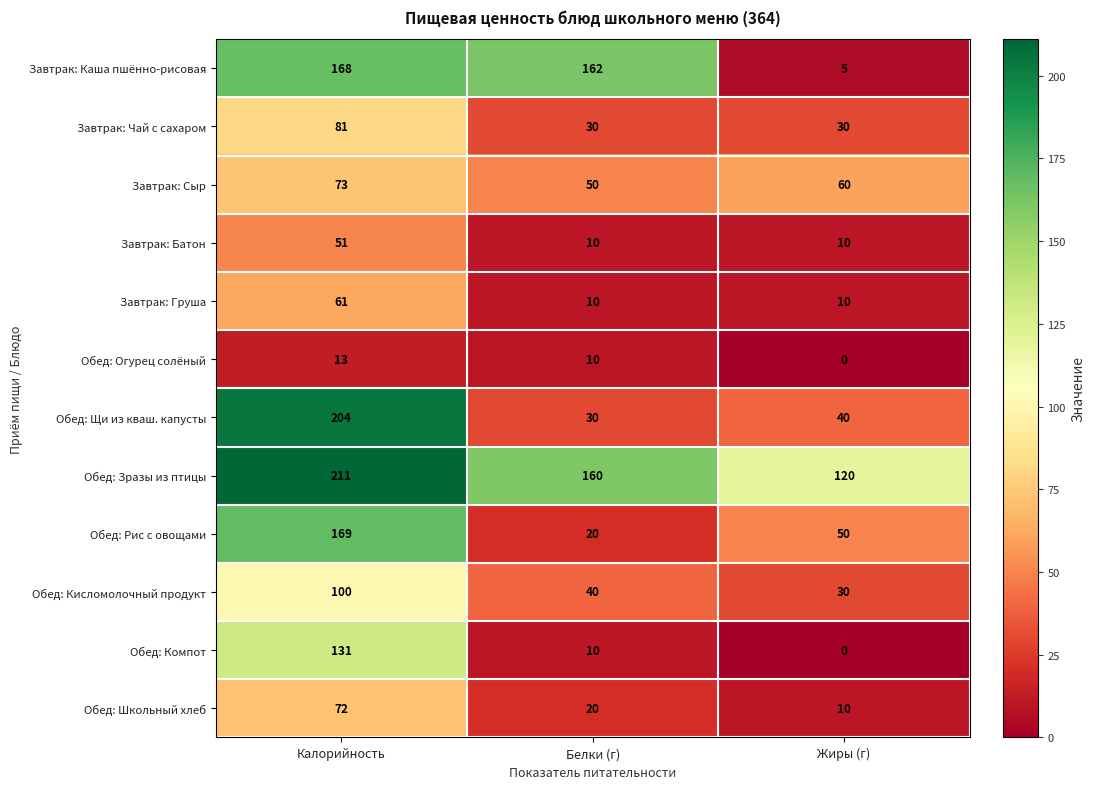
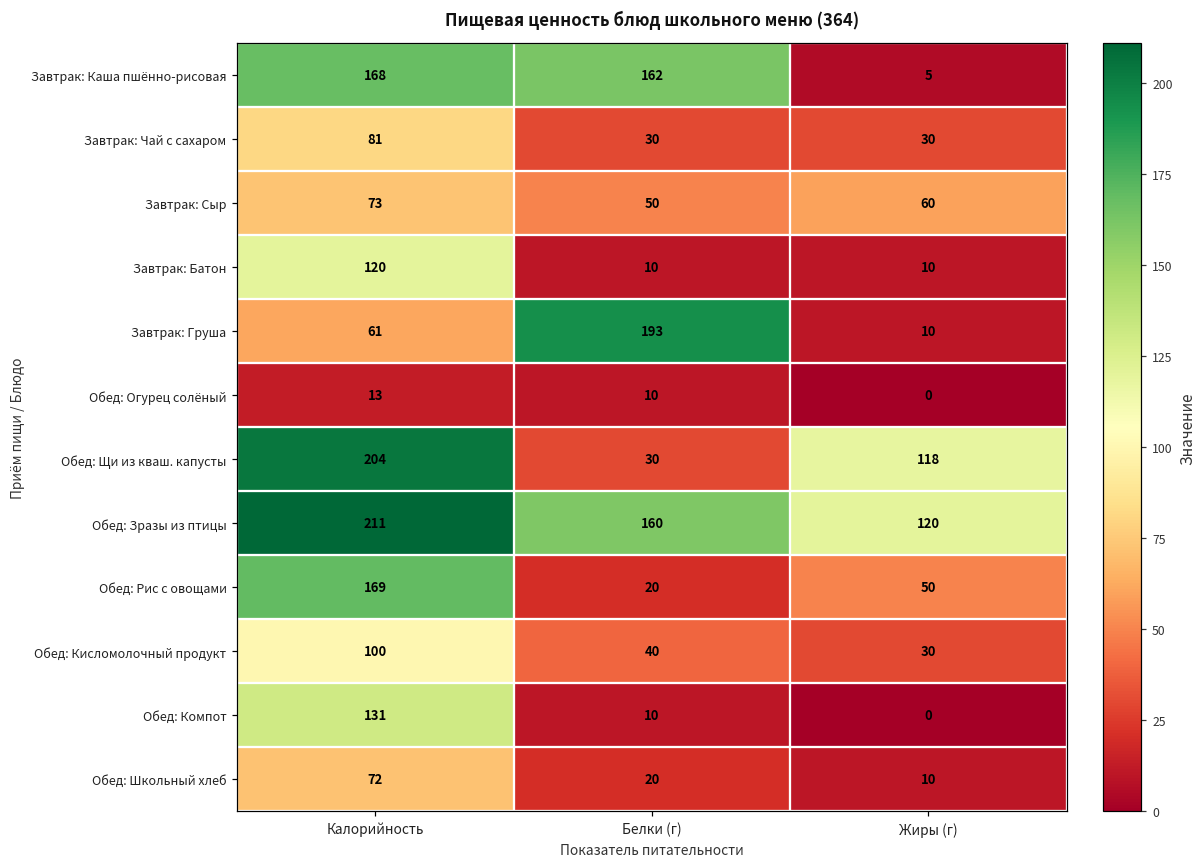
Завтрак: Батон, Калорийность: 51 -> 120
Завтрак: Груша, Белки (г): 10 -> 193
Обед: Щи из кваш. капусты, Жиры (г): 40 -> 118
